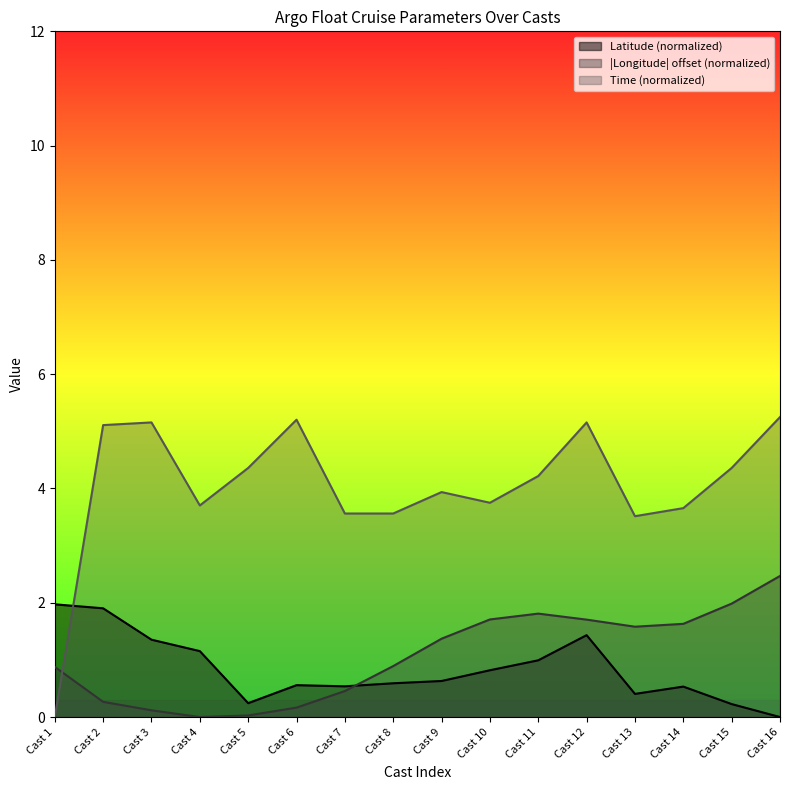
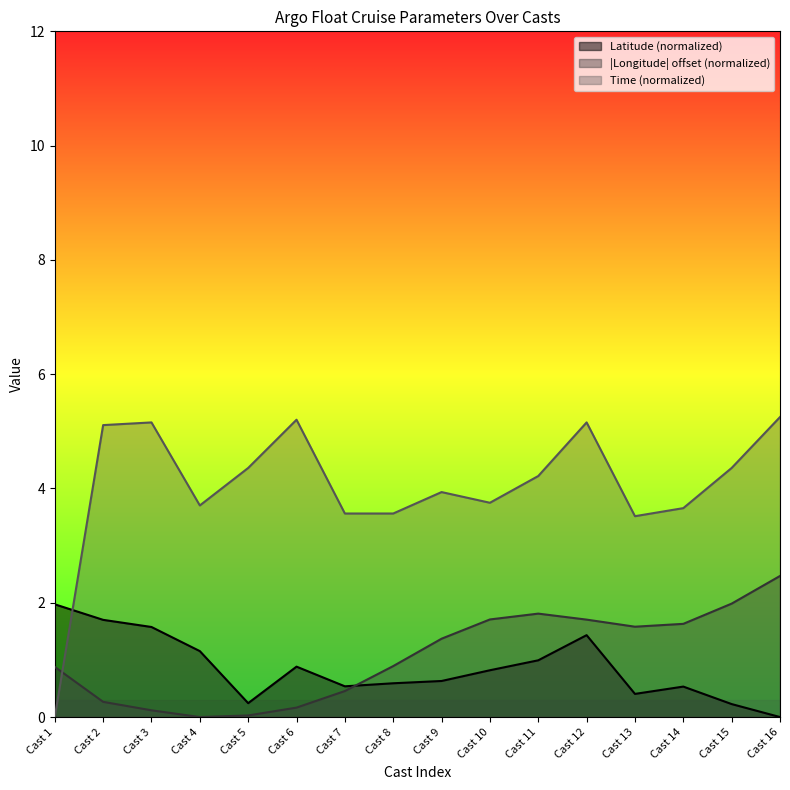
Latitude (normalized), Cast 2: 1.9 -> 1.7
Latitude (normalized), Cast 3: 1.4 -> 1.6
Latitude (normalized), Cast 6: 0.6 -> 0.9
